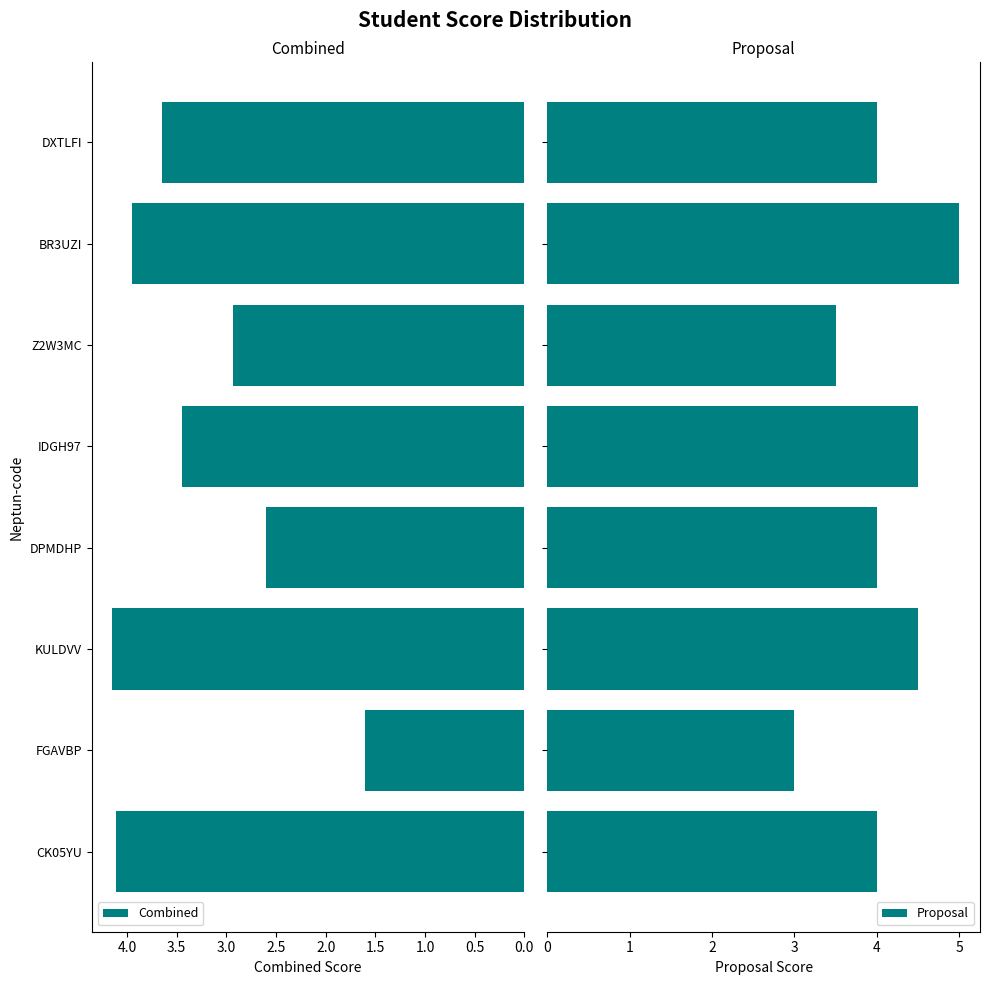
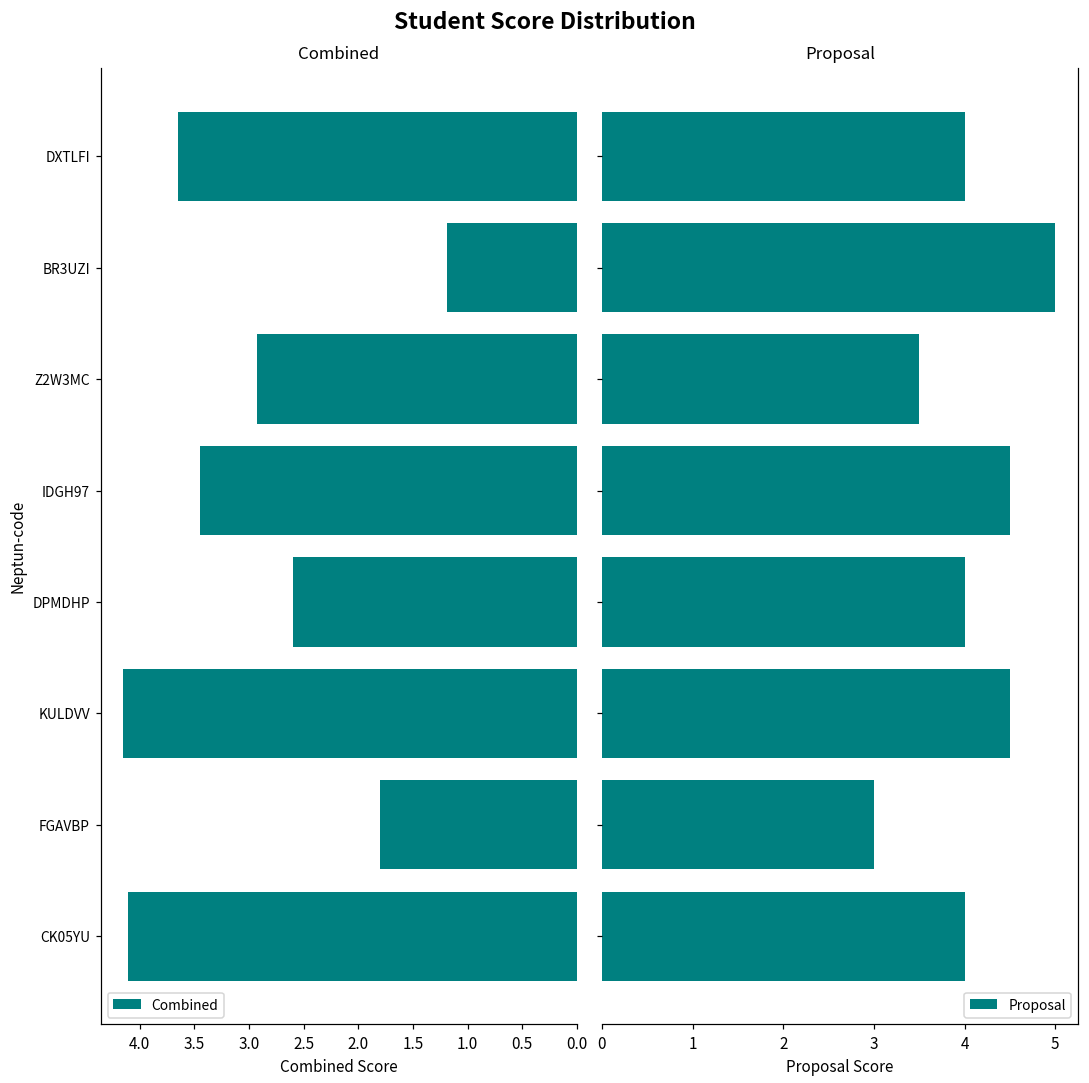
Combined, BR3UZI: 4.0 -> 1.2
Combined, FGAVBP: 1.6 -> 1.8
